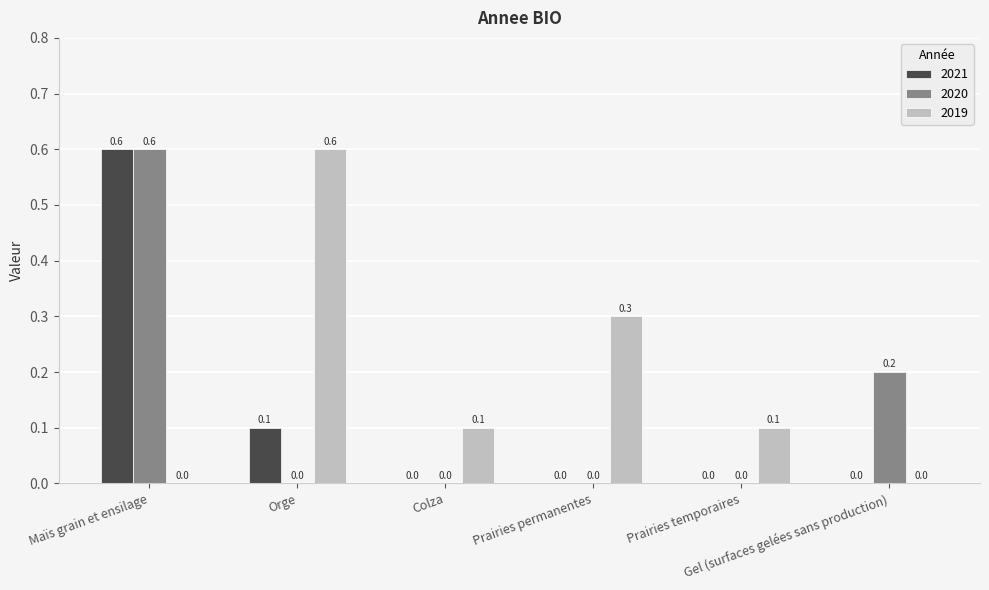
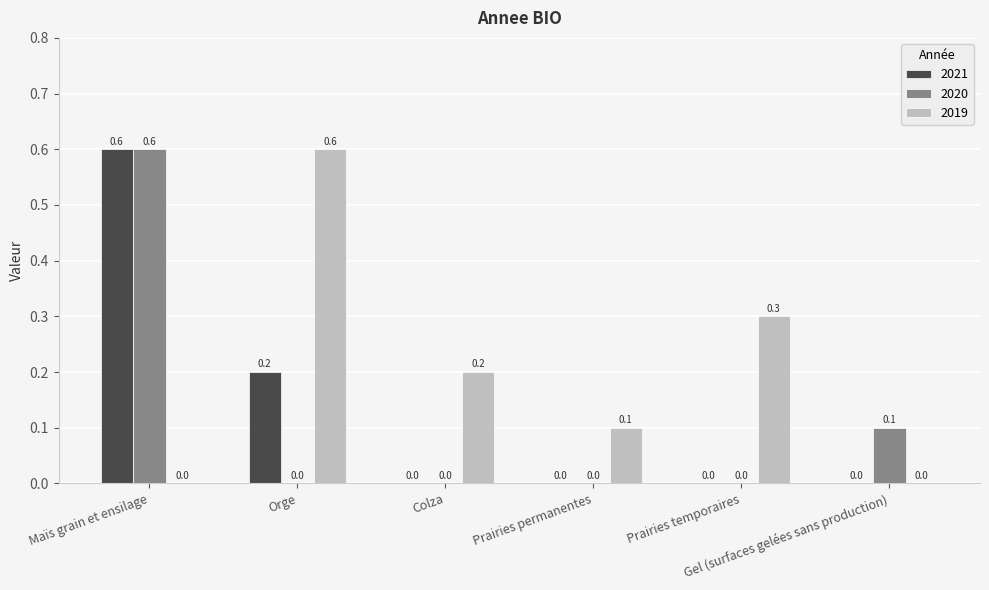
2021, Orge: 0.1 -> 0.2
2019, Colza: 0.1 -> 0.2
2019, Prairies permanentes: 0.3 -> 0.1
2019, Prairies temporaires: 0.1 -> 0.3
2020, Gel (surfaces gelées sans production): 0.2 -> 0.1
